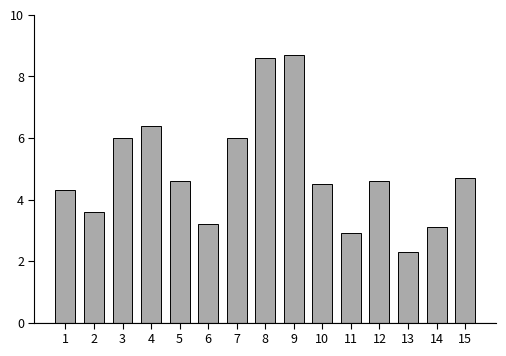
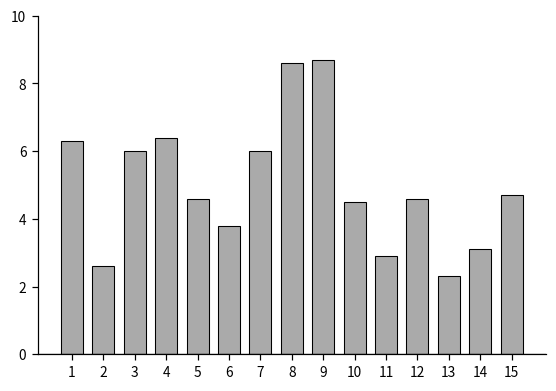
1: 4.3 -> 6.3
2: 3.6 -> 2.6
6: 3.2 -> 3.8
